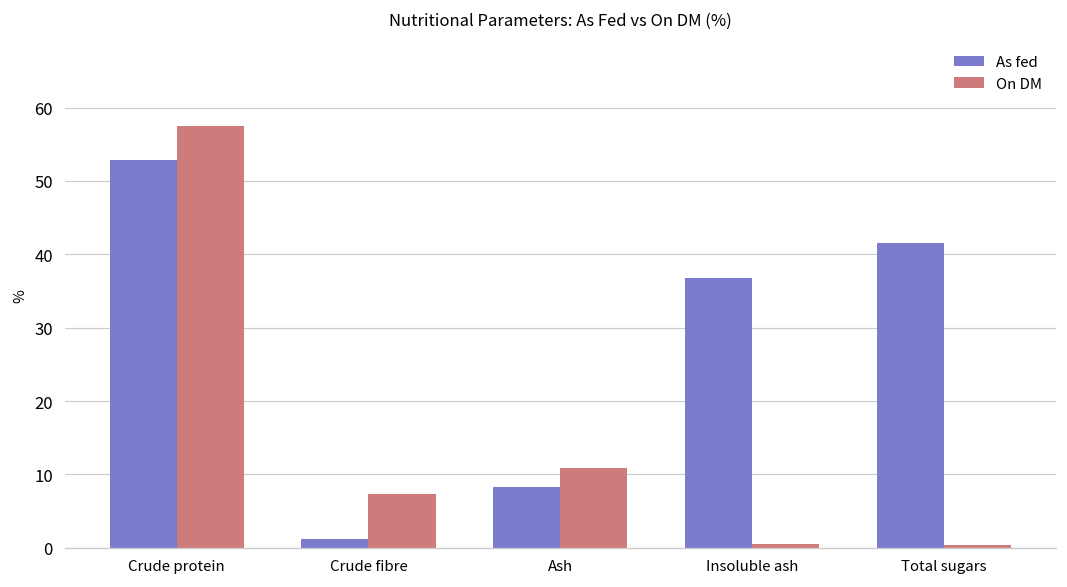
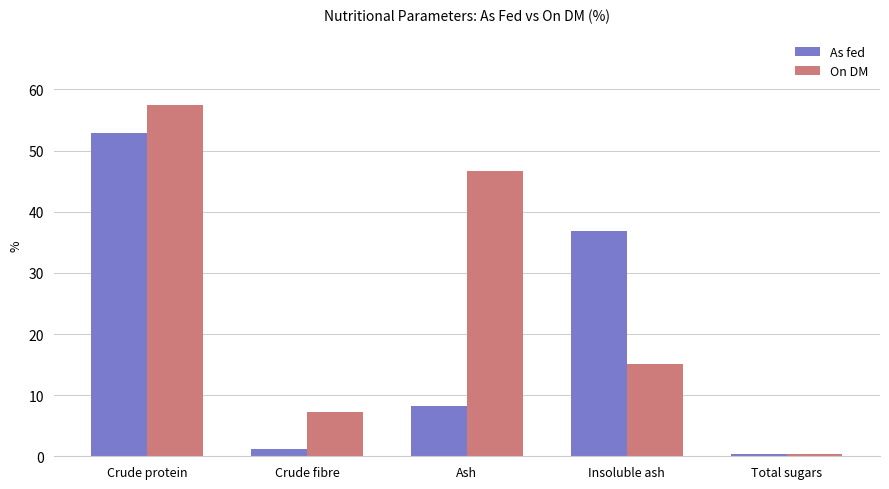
On DM, Ash: 11 -> 47
On DM, Insoluble ash: 1 -> 15
As fed, Total sugars: 42 -> 0
